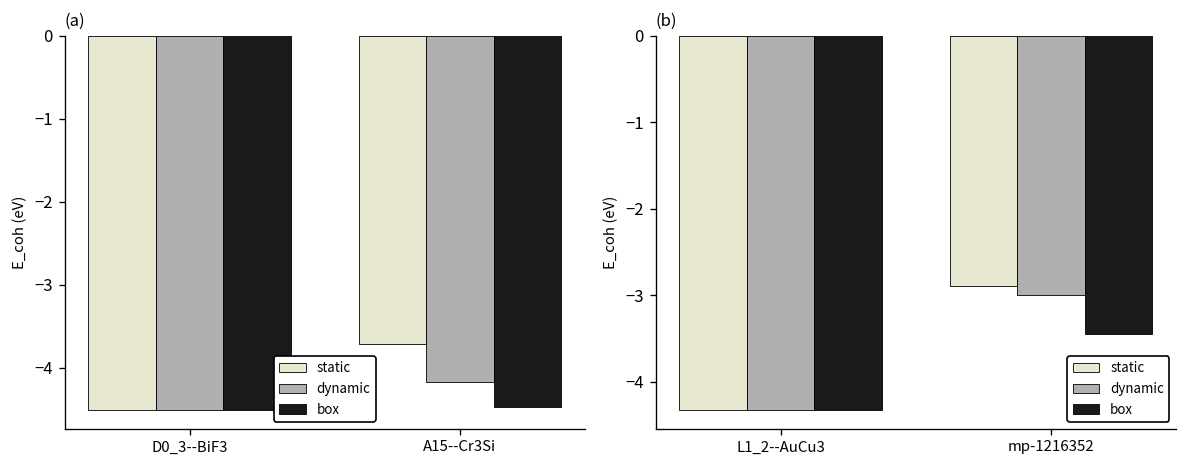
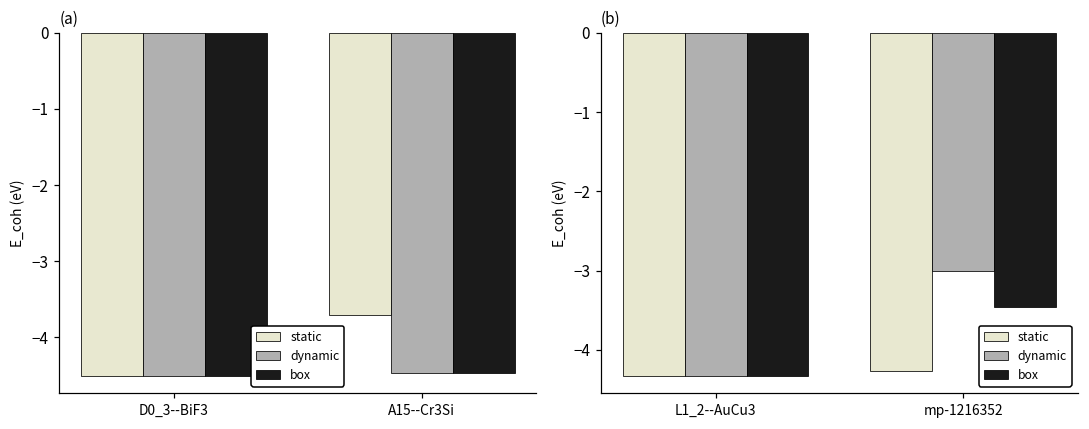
(a), dynamic, A15--Cr3Si: -4.2 -> -4.5
(b), static, mp-1216352: -2.9 -> -4.3
